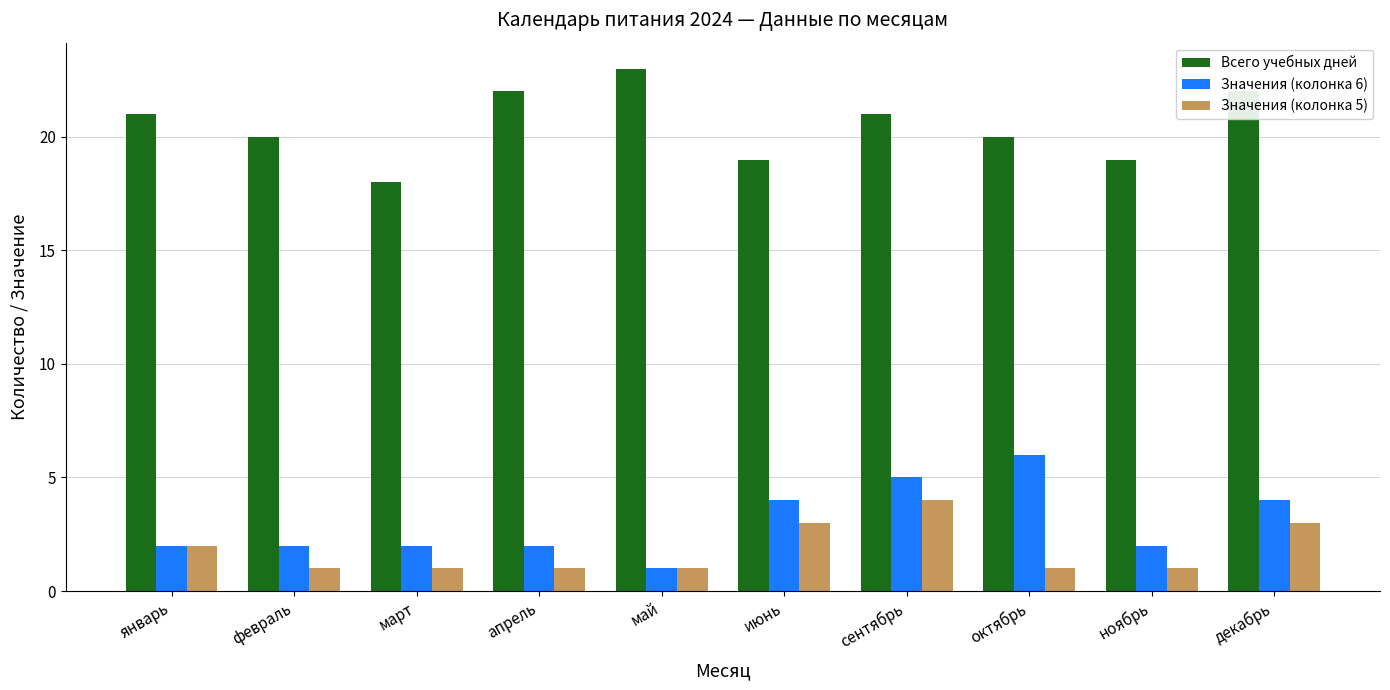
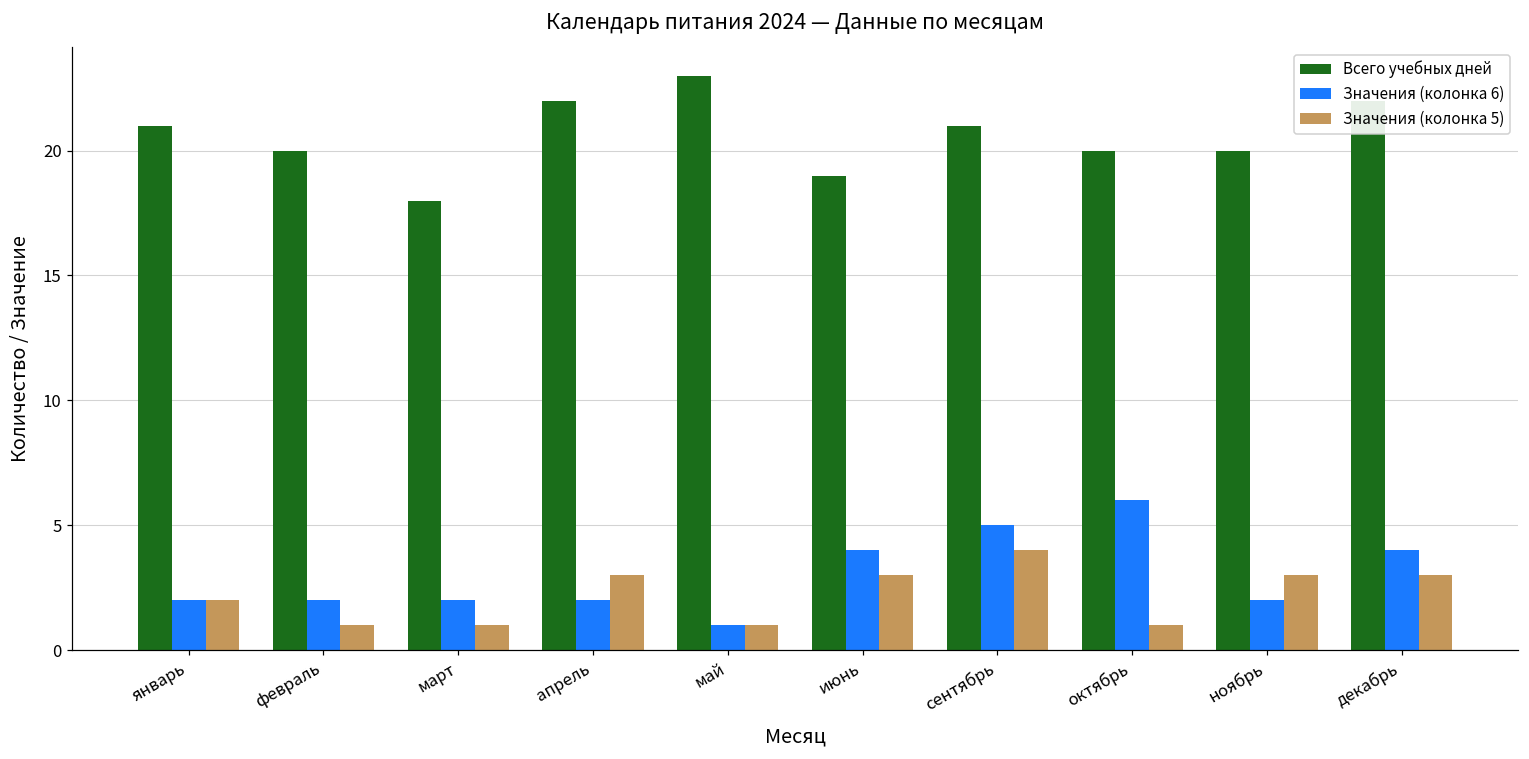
Значения (колонка 5), апрель: 1 -> 3
Всего учебных дней, ноябрь: 19 -> 20
Значения (колонка 5), ноябрь: 1 -> 3
